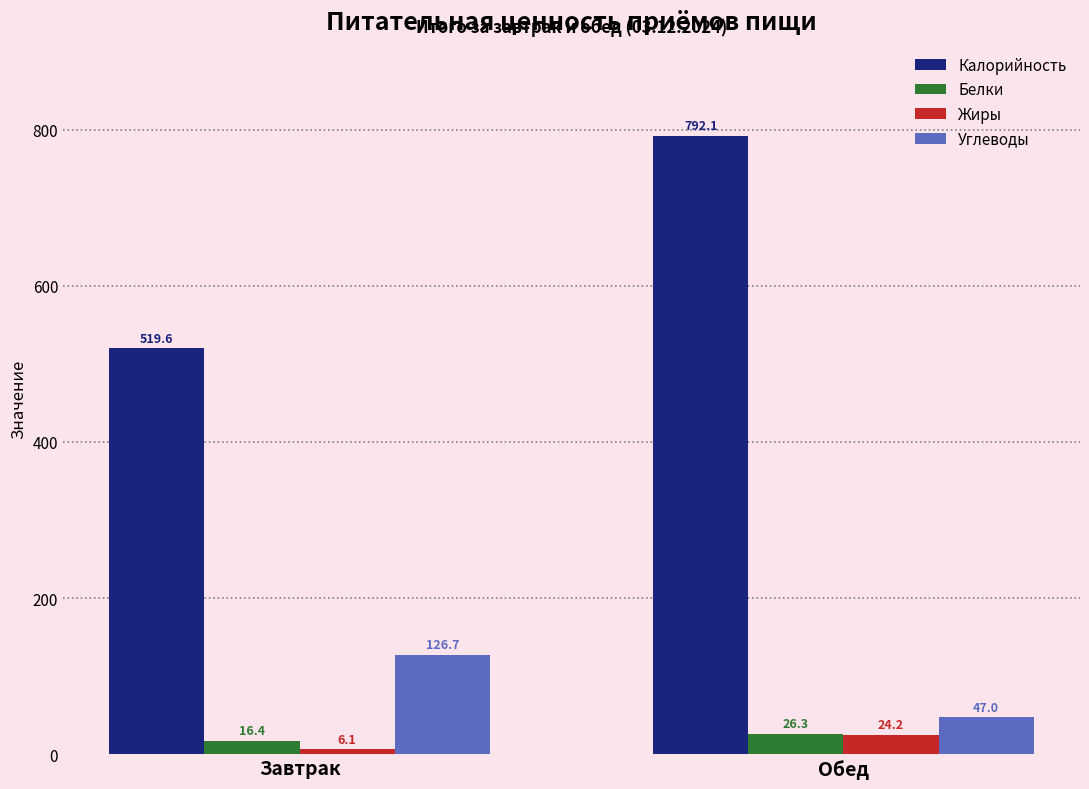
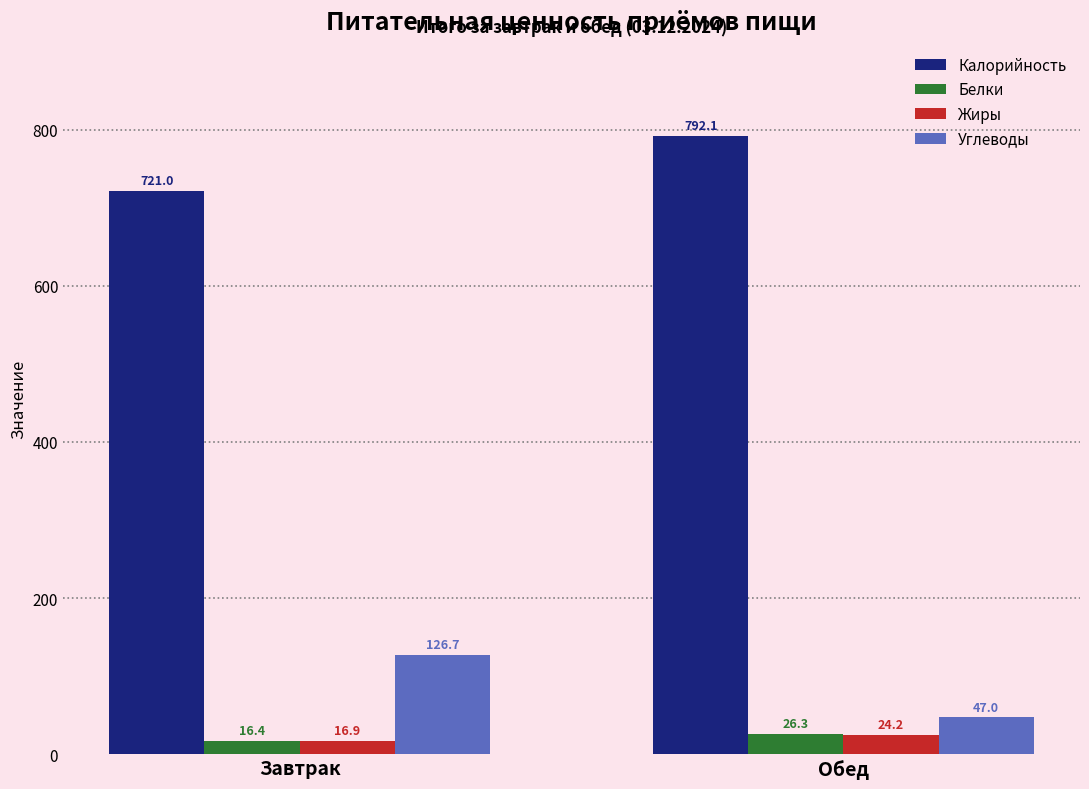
Калорийность, Завтрак: 519.6 -> 721.0
Жиры, Завтрак: 6.1 -> 16.9
